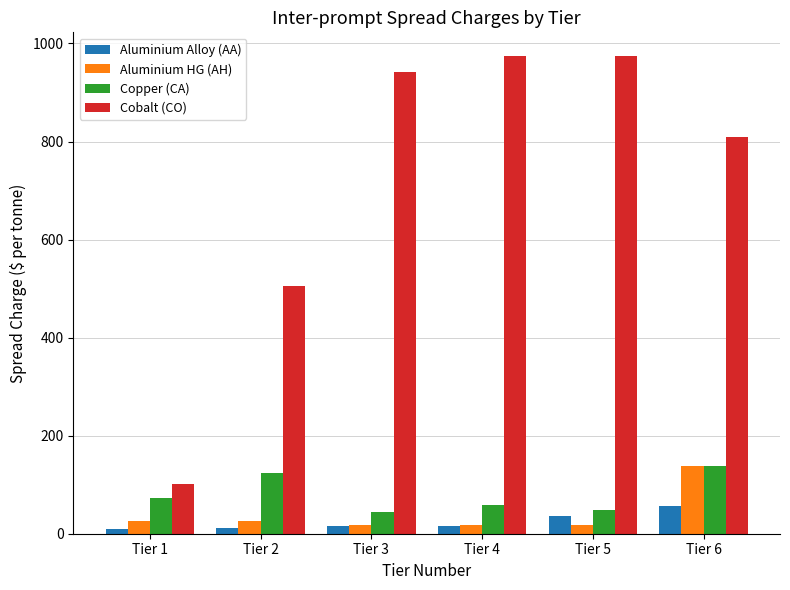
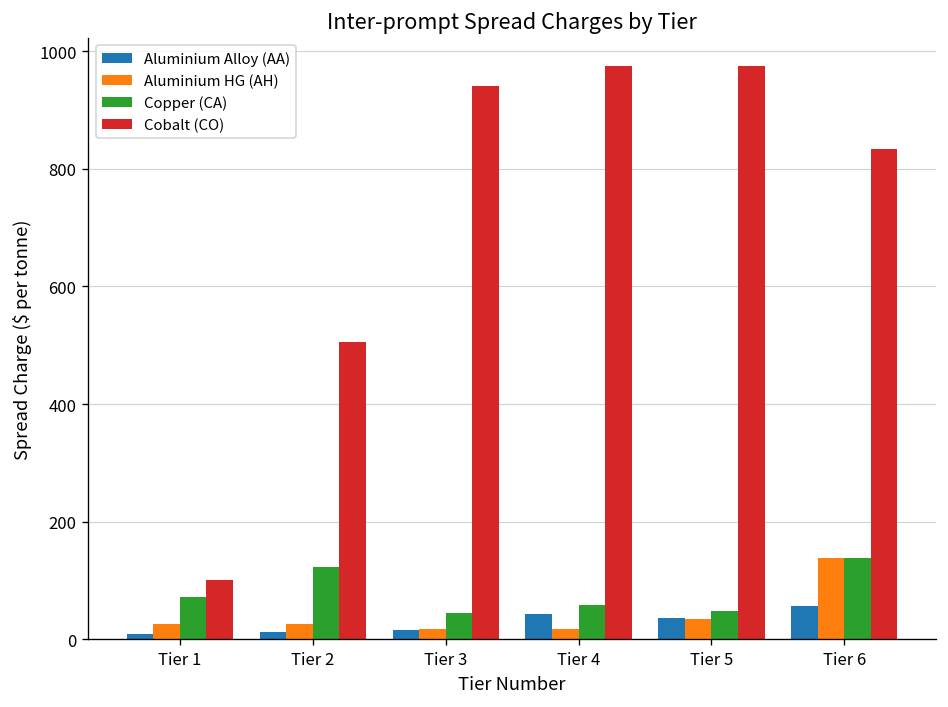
Aluminium Alloy (AA), Tier 4: 20 -> 40
Aluminium HG (AH), Tier 5: 20 -> 40
Cobalt (CO), Tier 6: 810 -> 830
